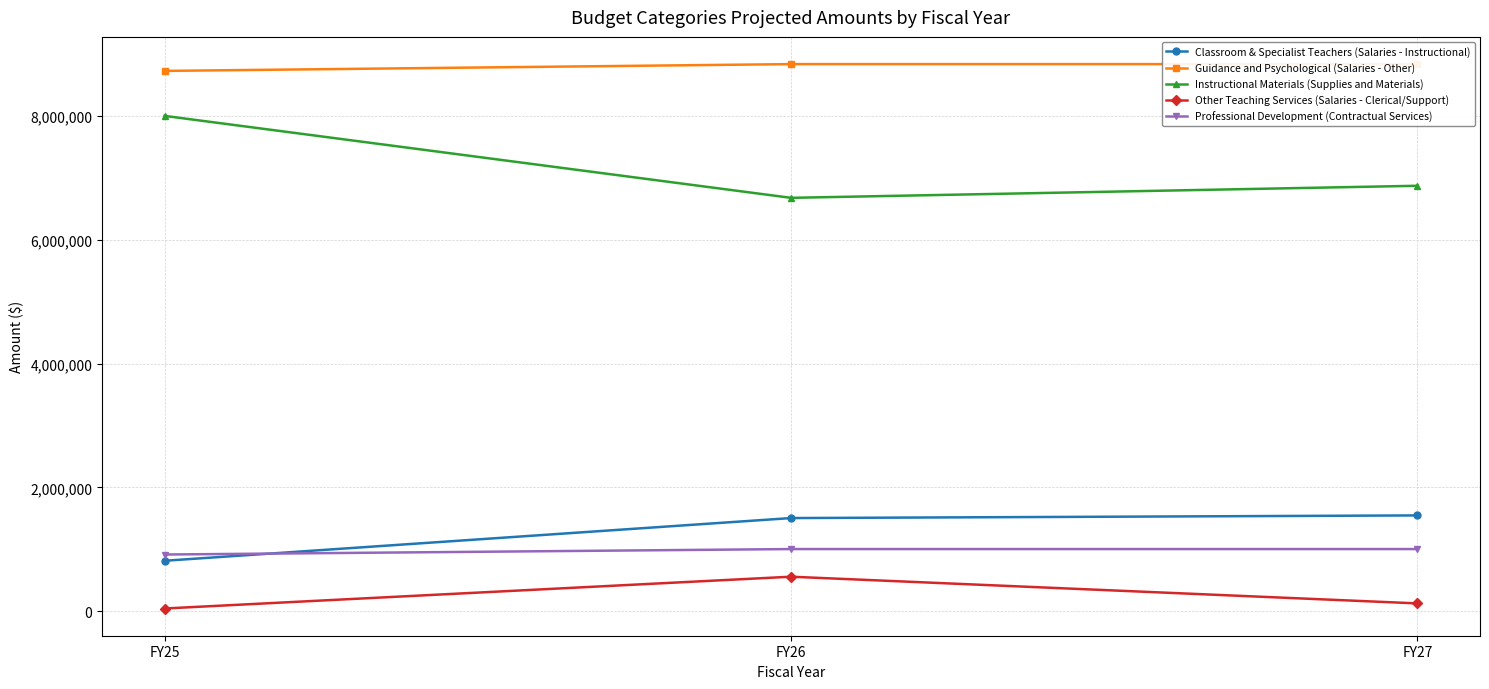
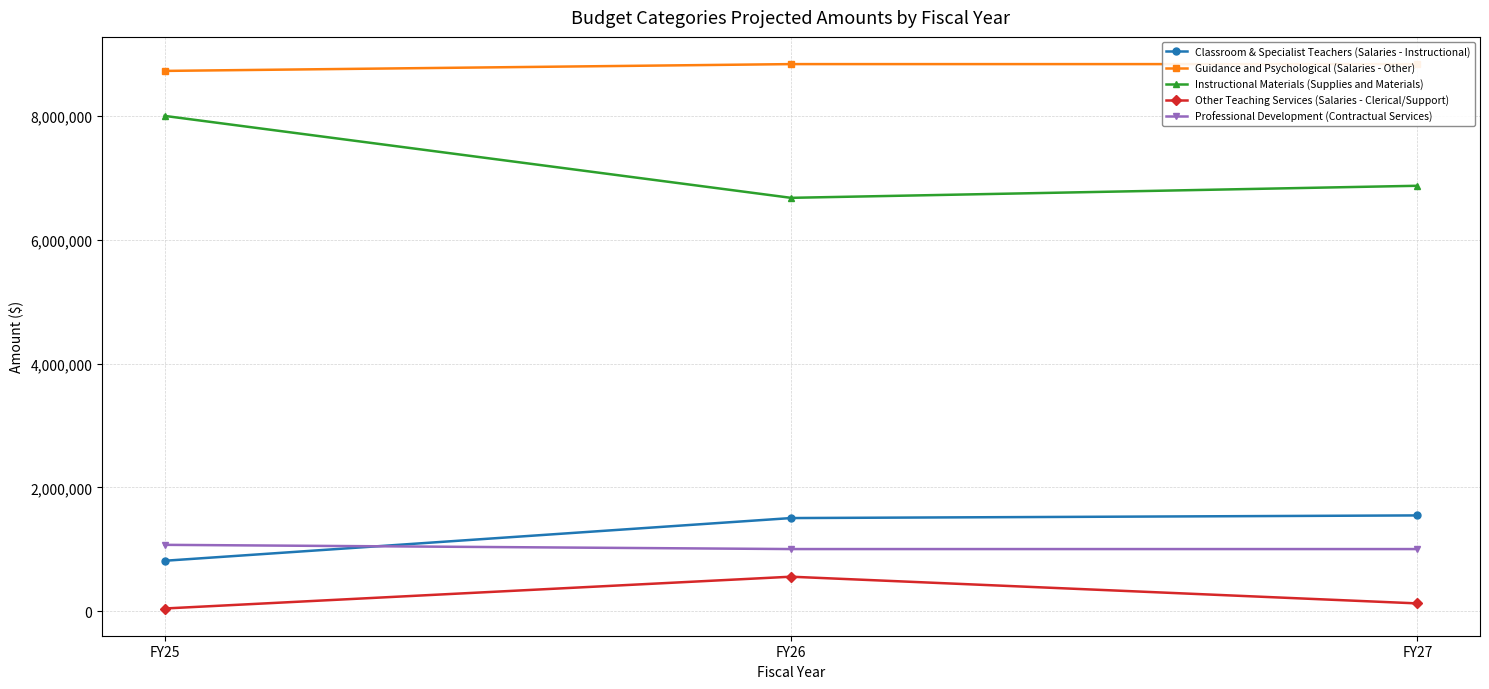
Professional Development (Contractual Services), FY25: 900,000 -> 1,100,000
